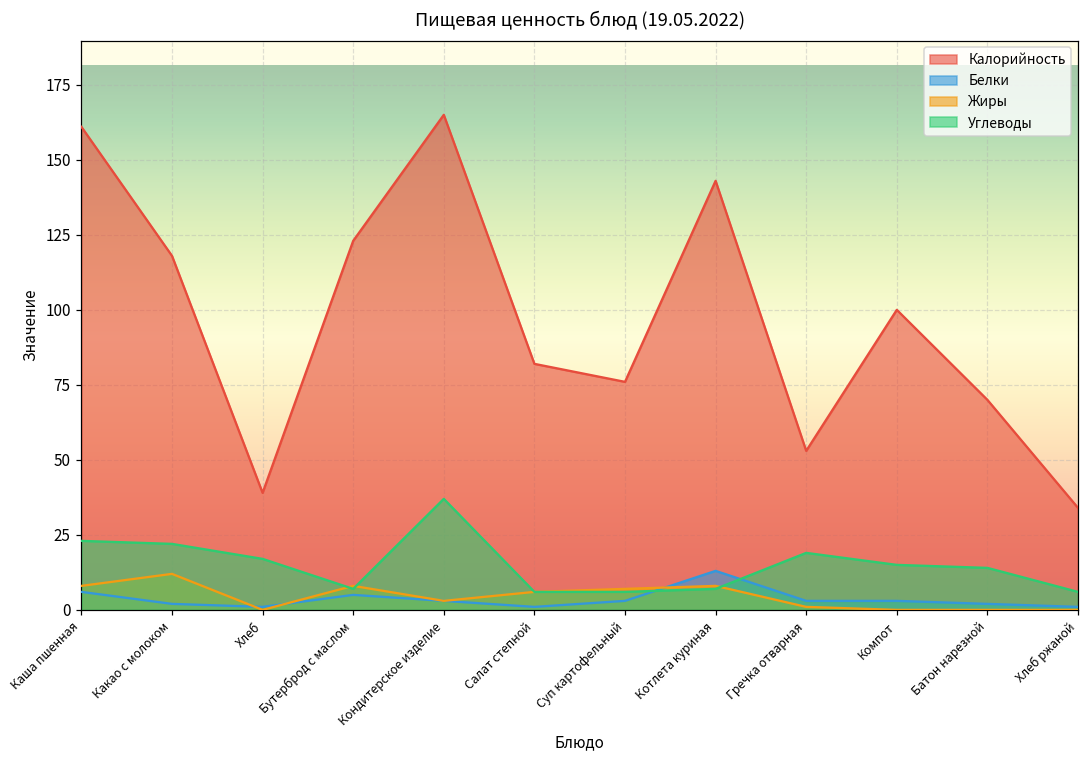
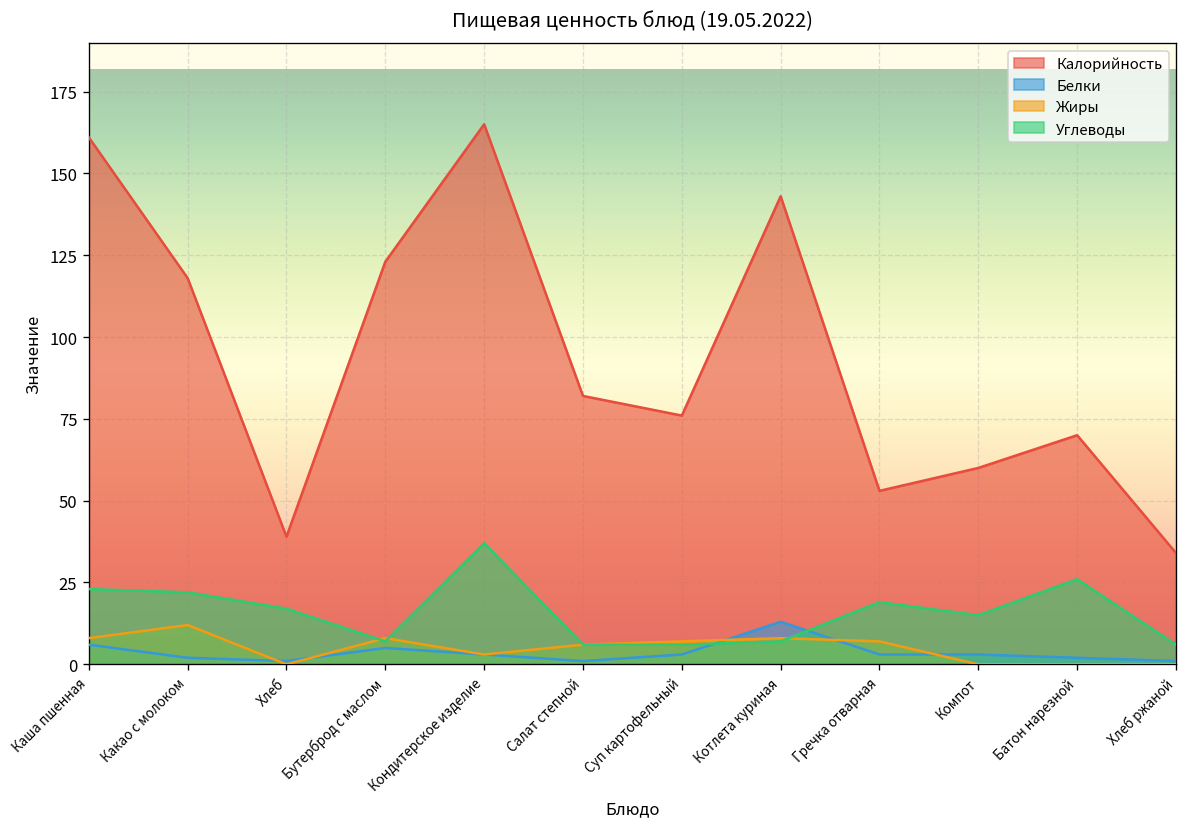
Жиры, Гречка отварная: 1 -> 7
Калорийность, Компот: 100 -> 60
Углеводы, Батон нарезной: 14 -> 26
